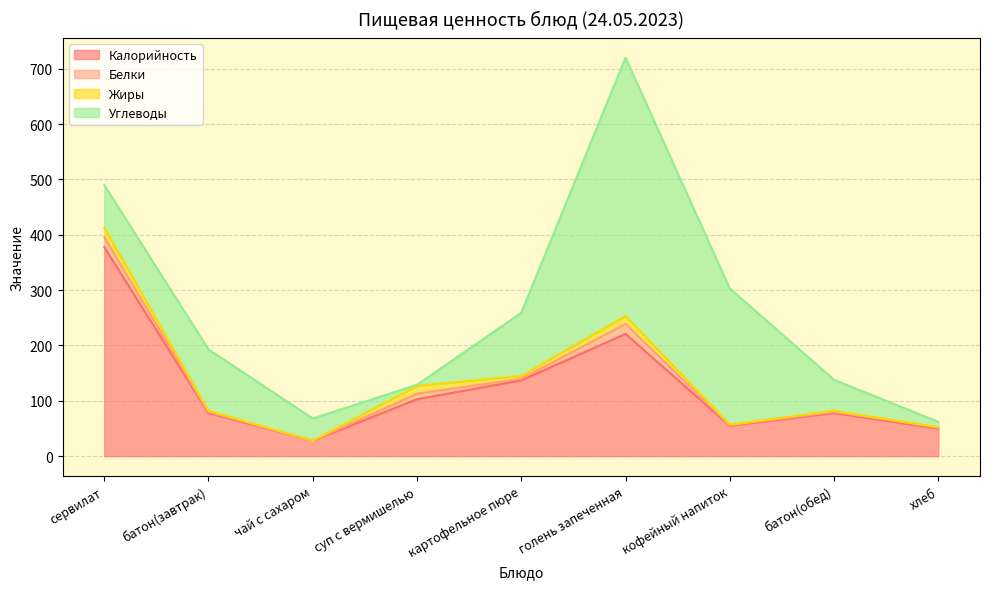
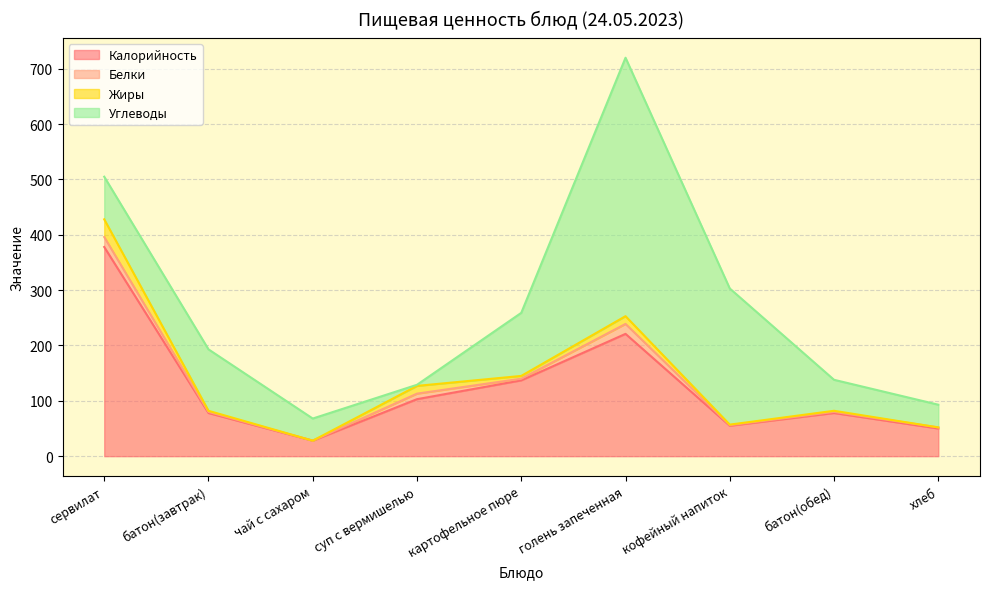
Жиры, сервилат: 20 -> 30
Углеводы, хлеб: 10 -> 40
